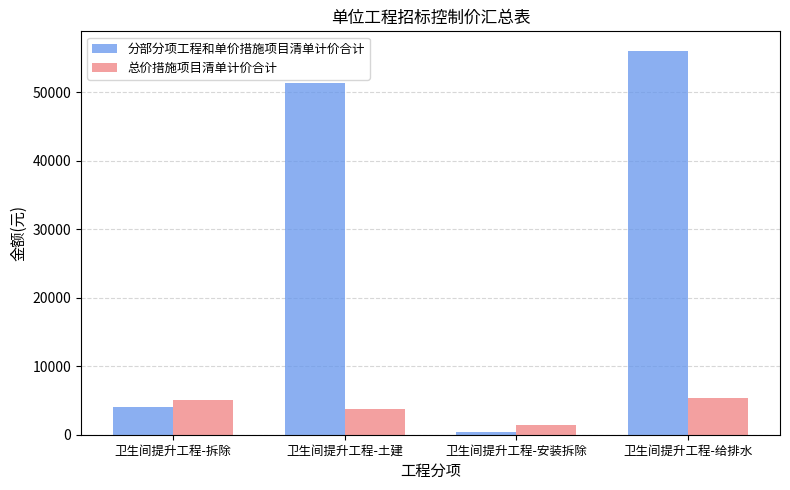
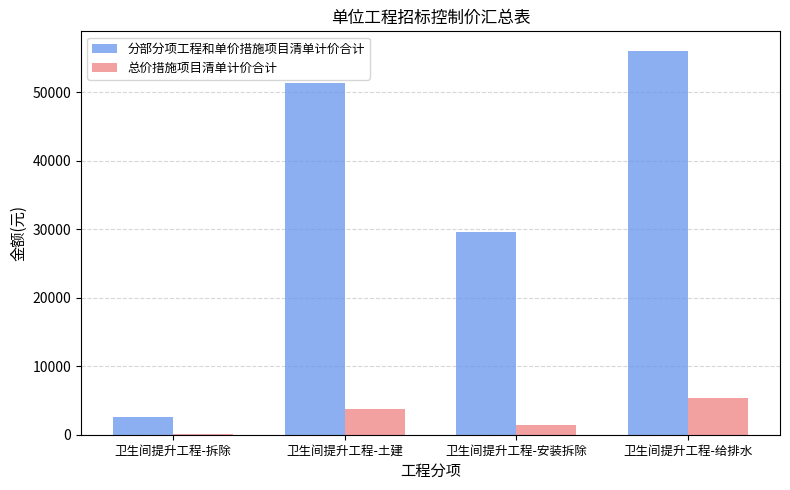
分部分项工程和单价措施项目清单计价合计, 卫生间提升工程-拆除: 4000 -> 3000
总价措施项目清单计价合计, 卫生间提升工程-拆除: 5000 -> 0
分部分项工程和单价措施项目清单计价合计, 卫生间提升工程-安装拆除: 0 -> 30000
